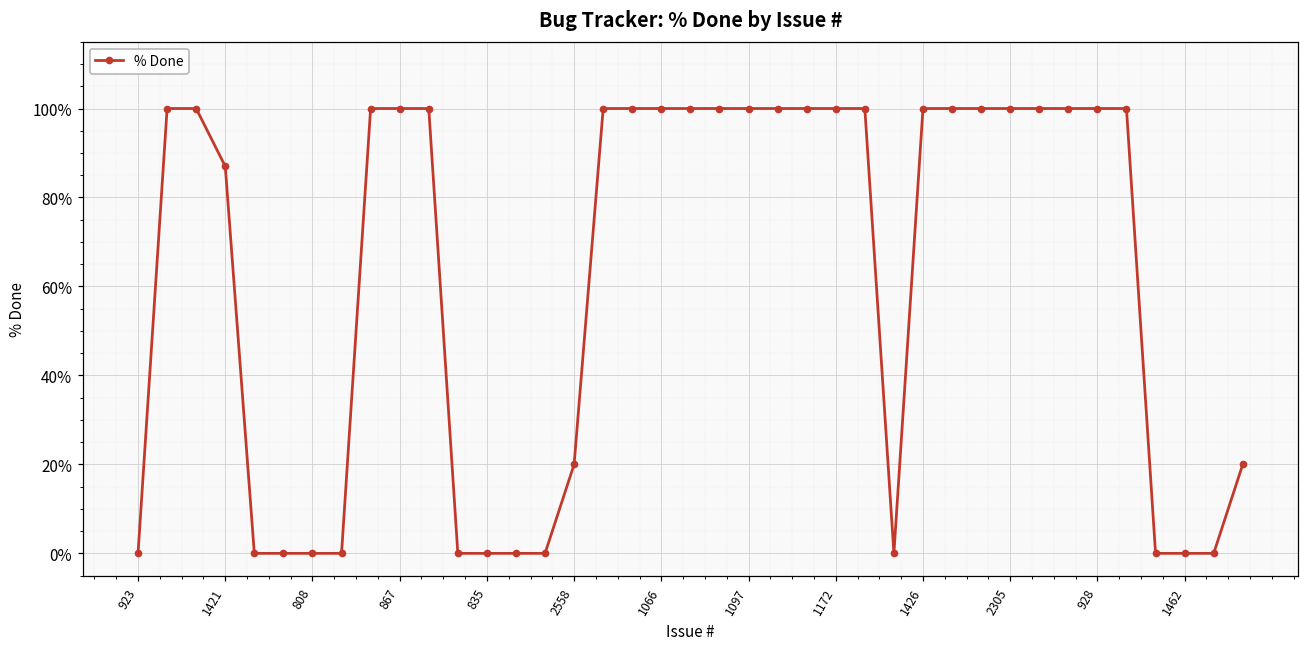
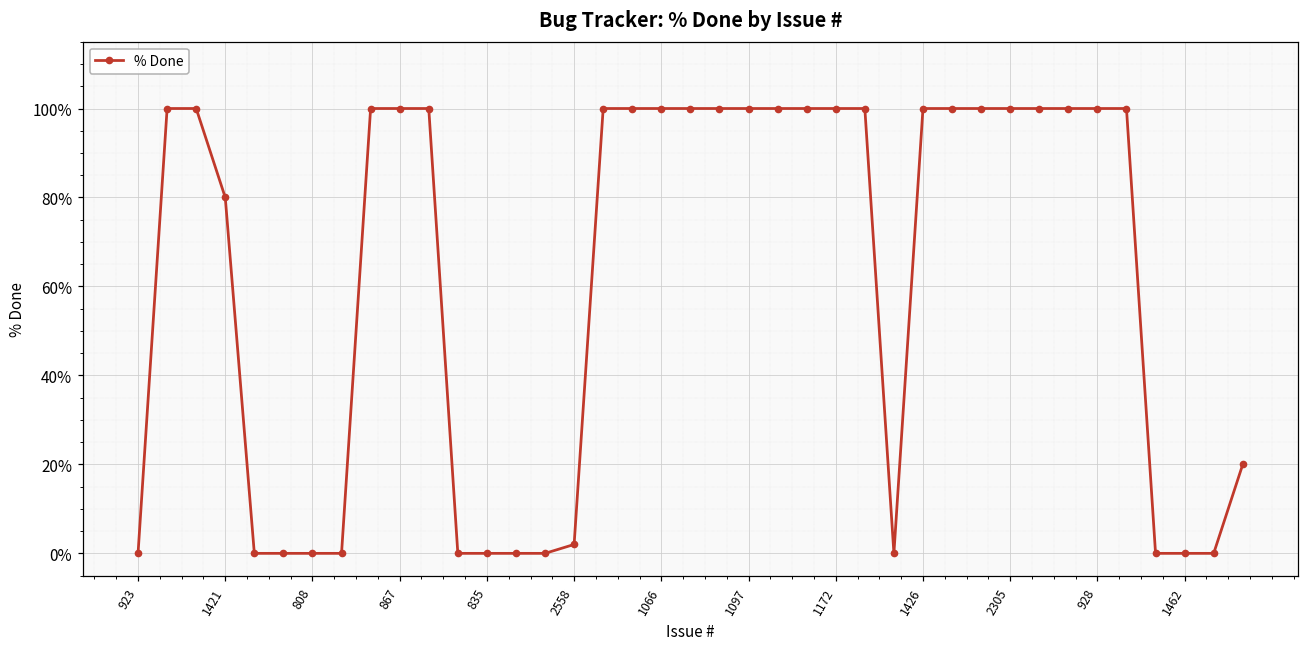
1421: 87% -> 80%
2558: 20% -> 2%
